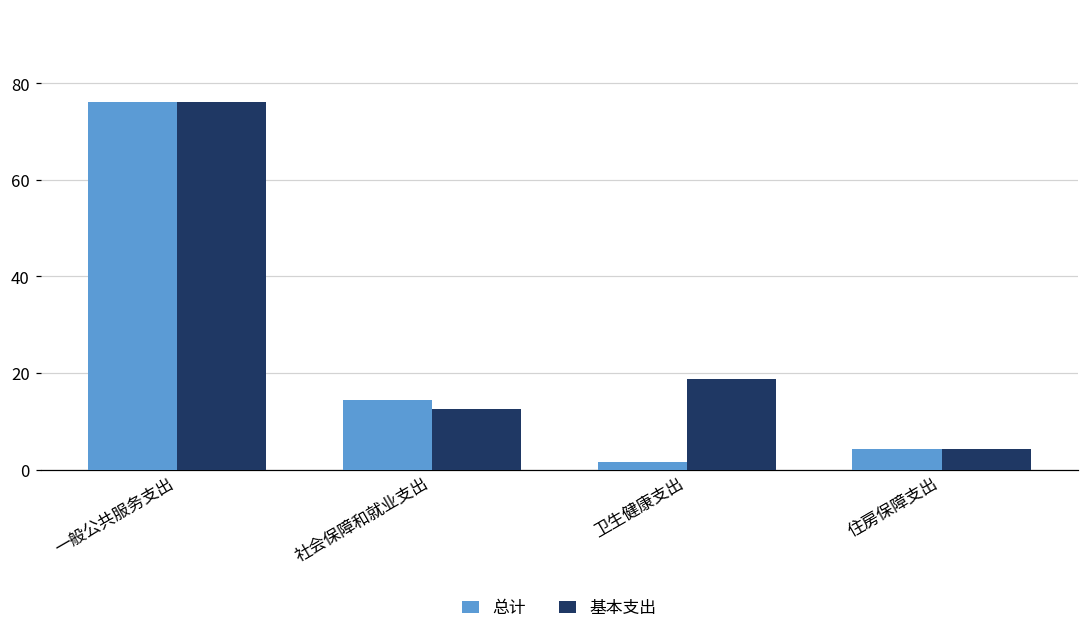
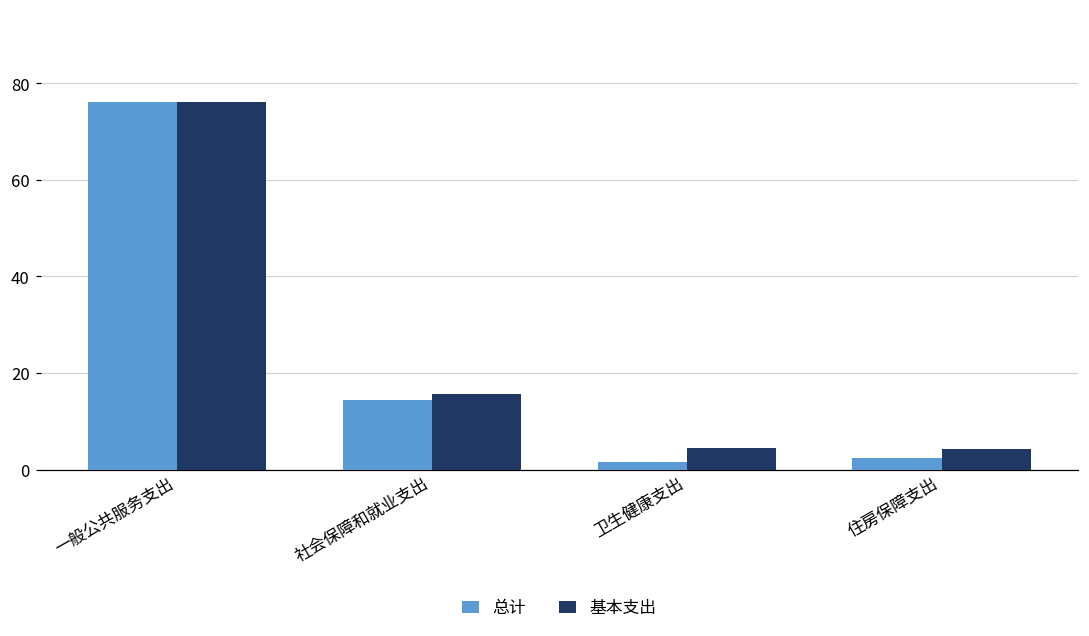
基本支出, 社会保障和就业支出: 13 -> 16
基本支出, 卫生健康支出: 19 -> 4
总计, 住房保障支出: 4 -> 2
